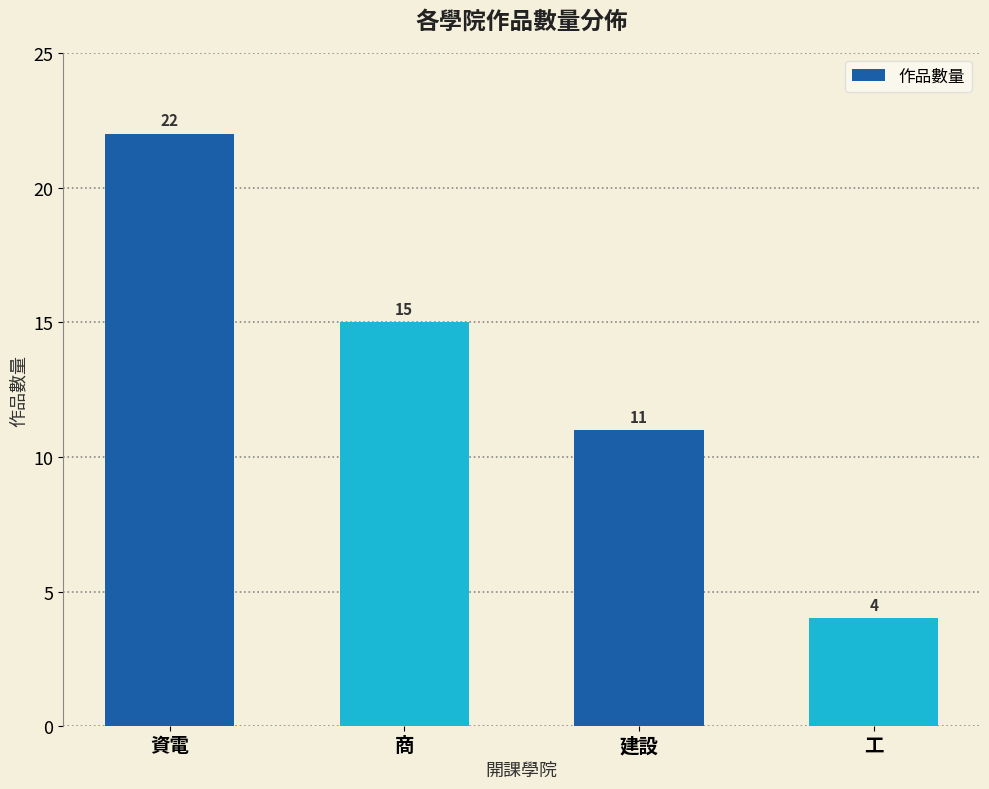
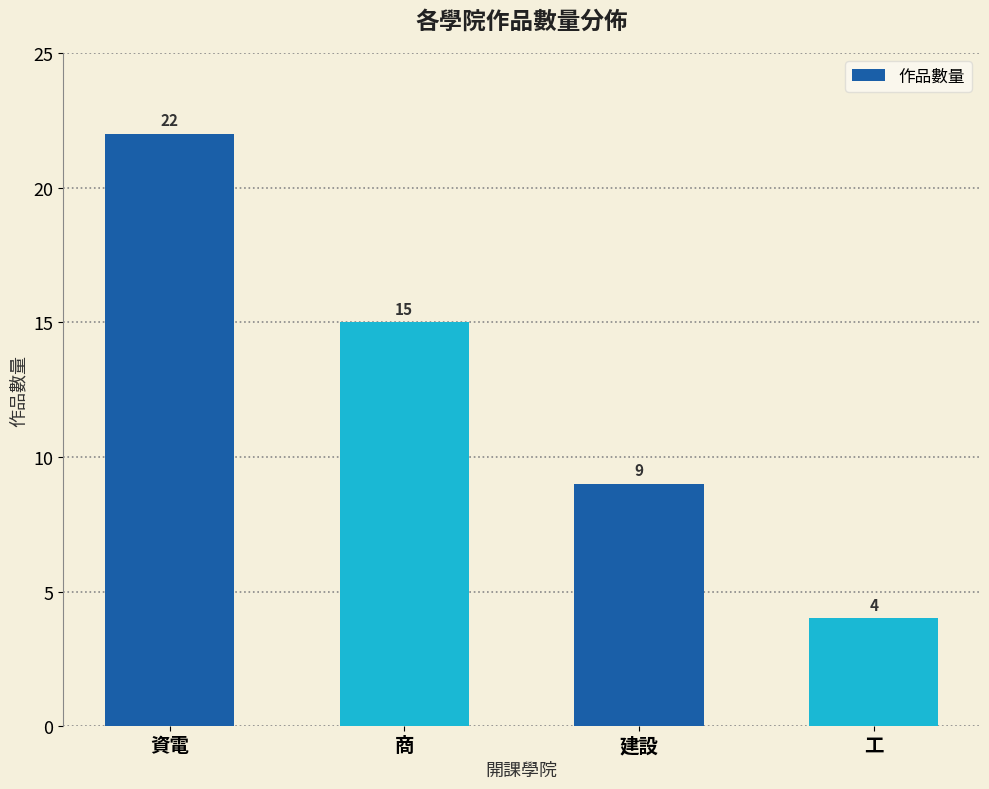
建設: 11 -> 9
